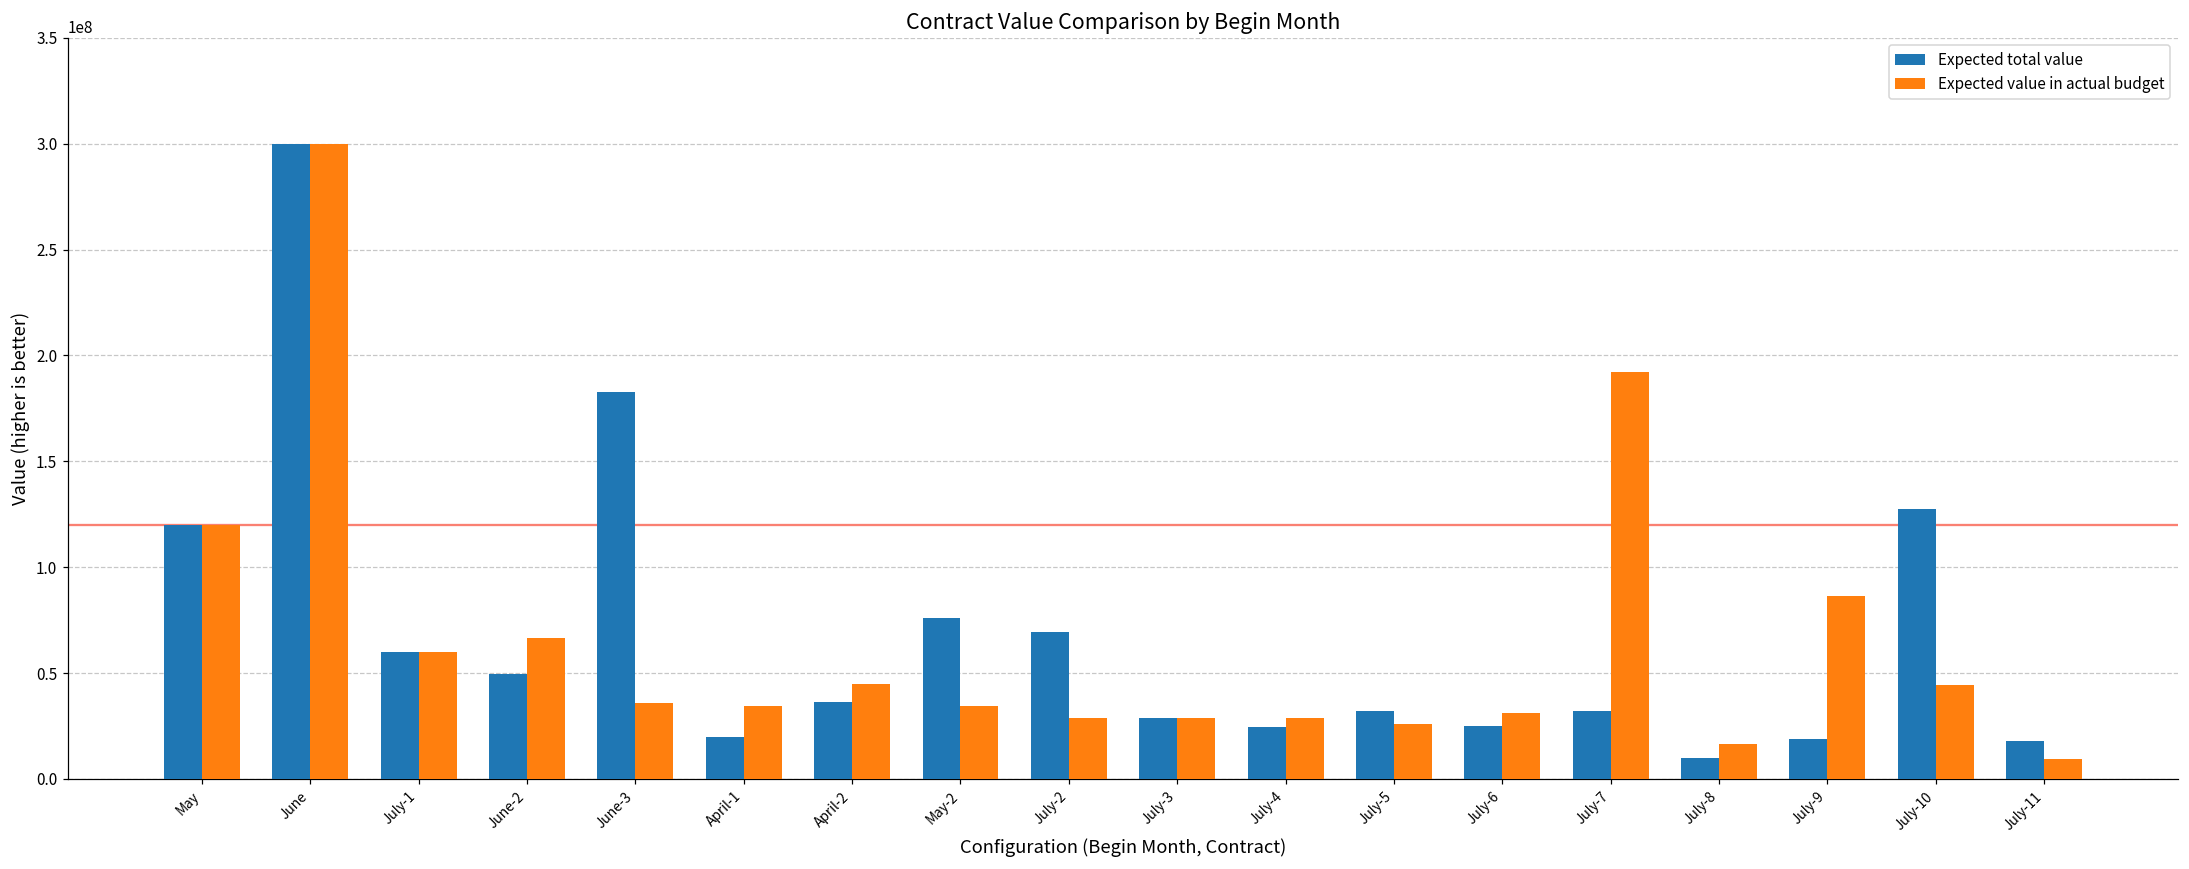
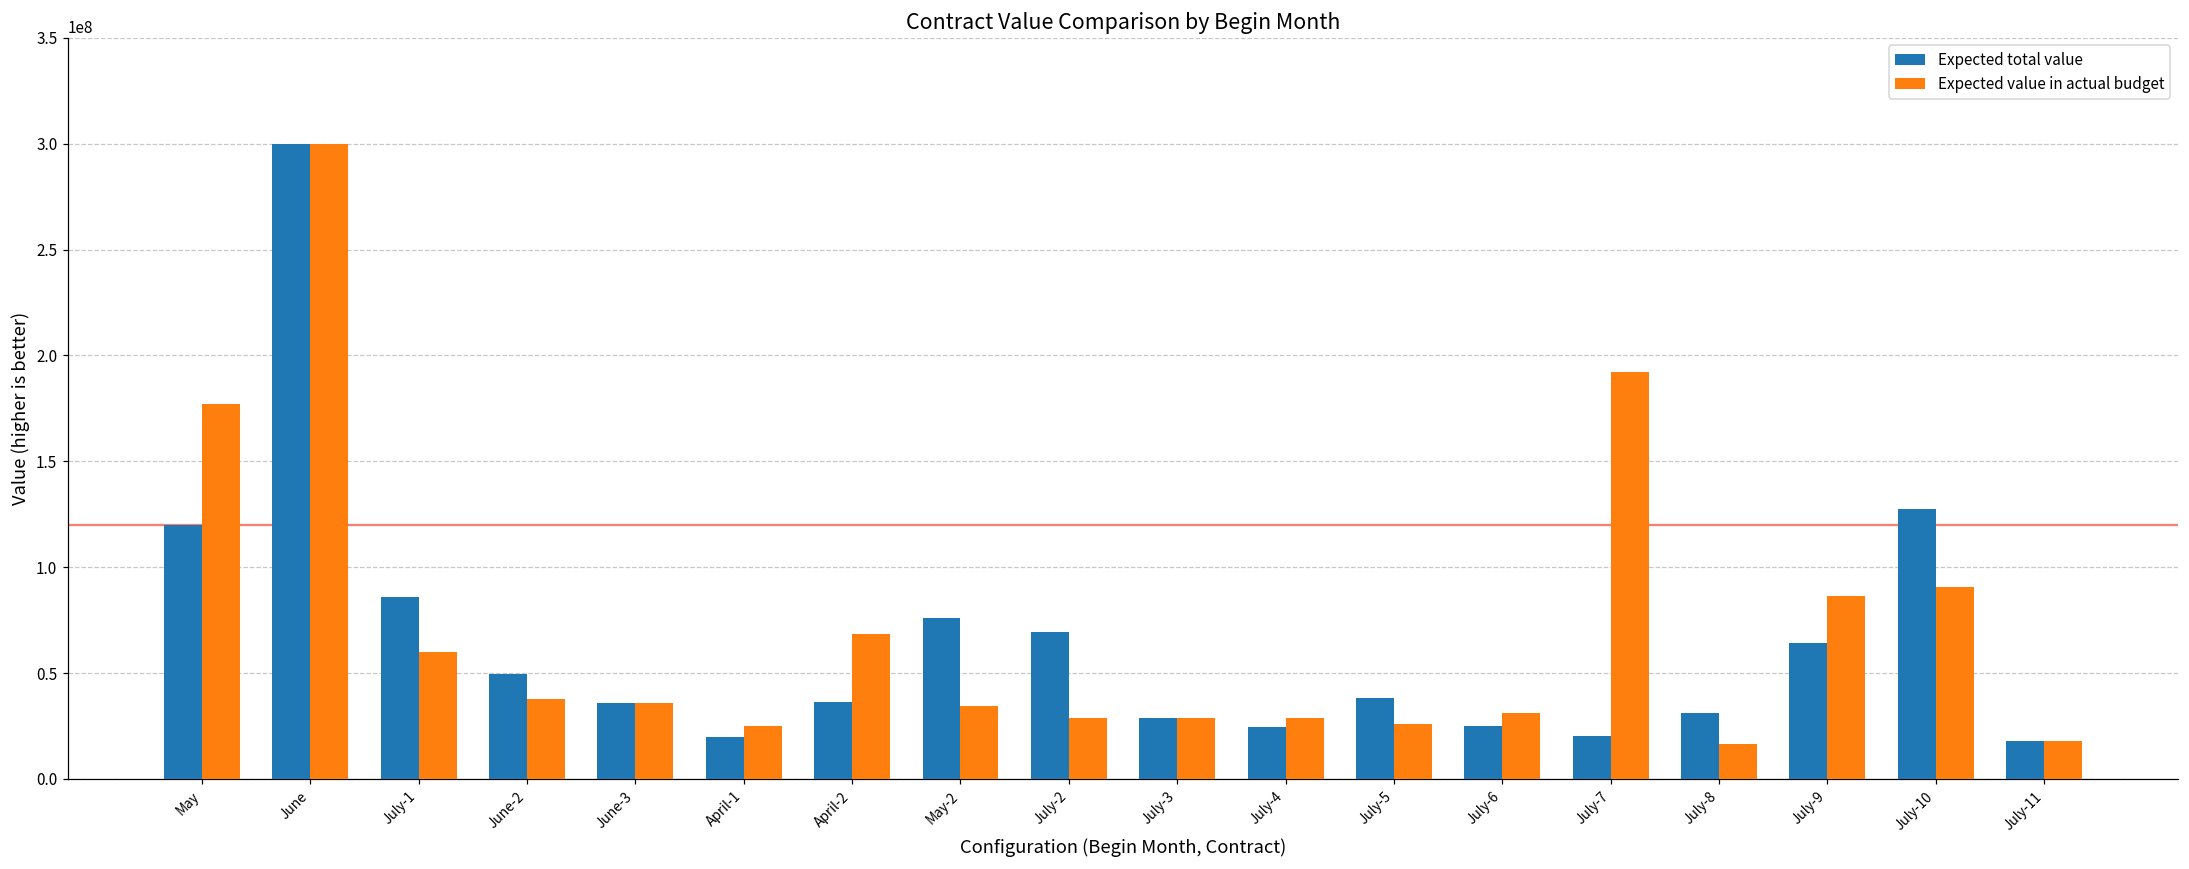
Expected value in actual budget, May: 120000000 -> 177000000
Expected total value, July-1: 60000000 -> 86000000
Expected value in actual budget, June-2: 67000000 -> 38000000
Expected total value, June-3: 183000000 -> 36000000
Expected value in actual budget, April-1: 35000000 -> 25000000
Expected value in actual budget, April-2: 45000000 -> 68000000
Expected total value, July-5: 32000000 -> 38000000
Expected total value, July-7: 32000000 -> 20000000
Expected total value, July-8: 10000000 -> 31000000
Expected total value, July-9: 19000000 -> 64000000
Expected value in actual budget, July-10: 45000000 -> 91000000
Expected value in actual budget, July-11: 9000000 -> 18000000
